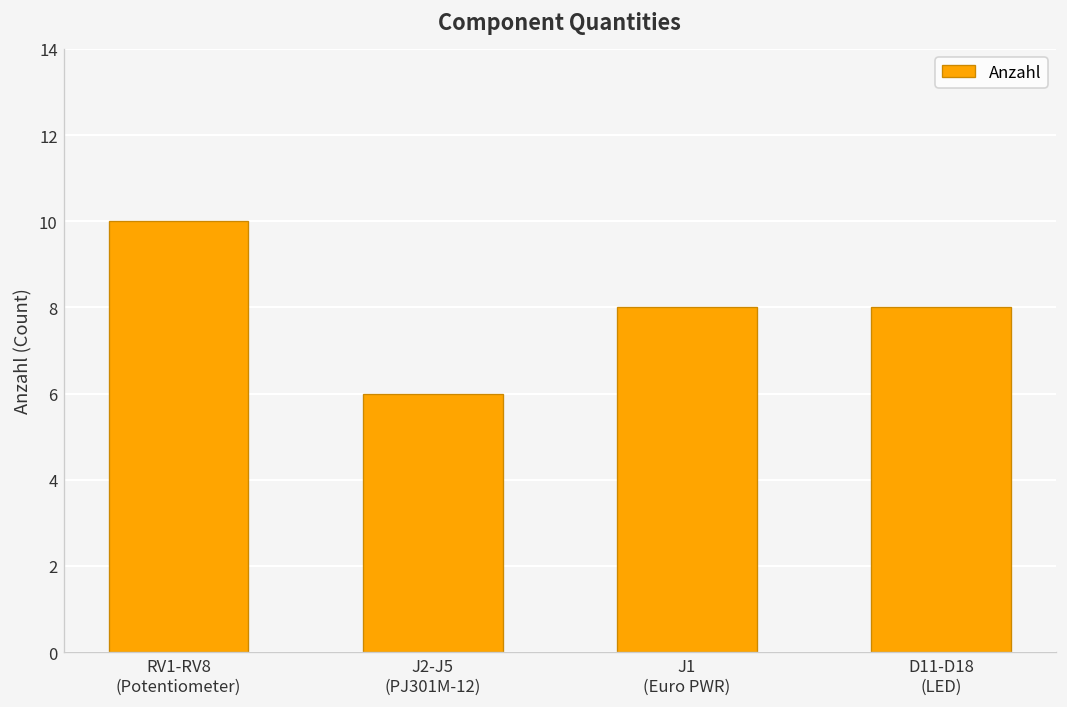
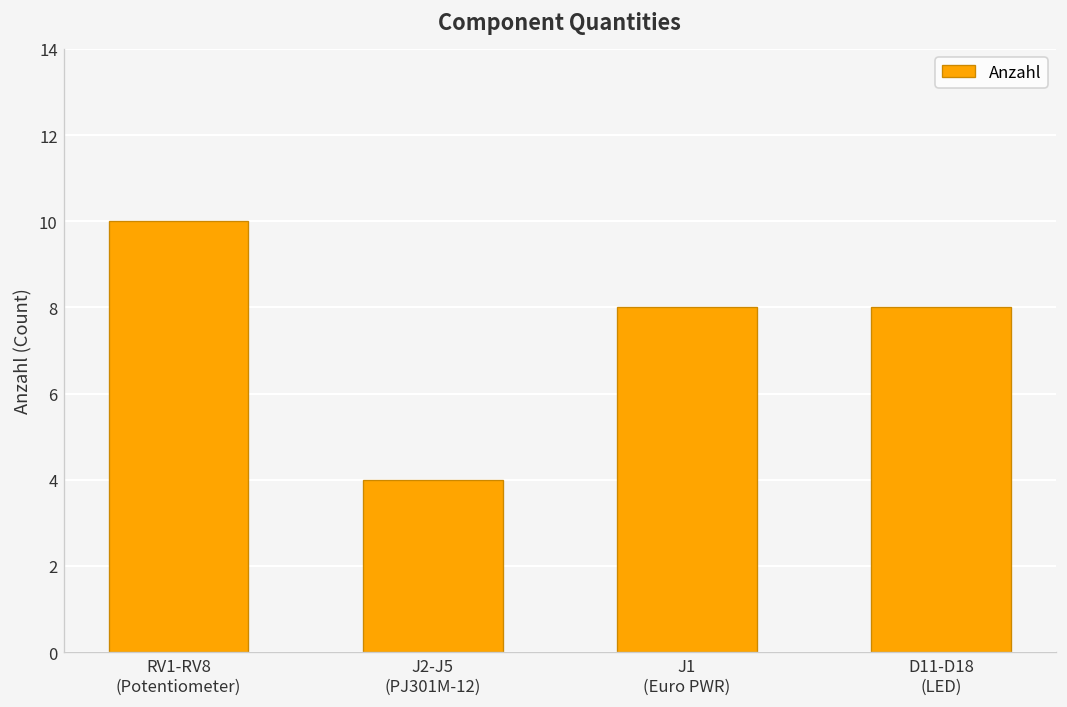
J2-J5 (PJ301M-12): 6 -> 4
